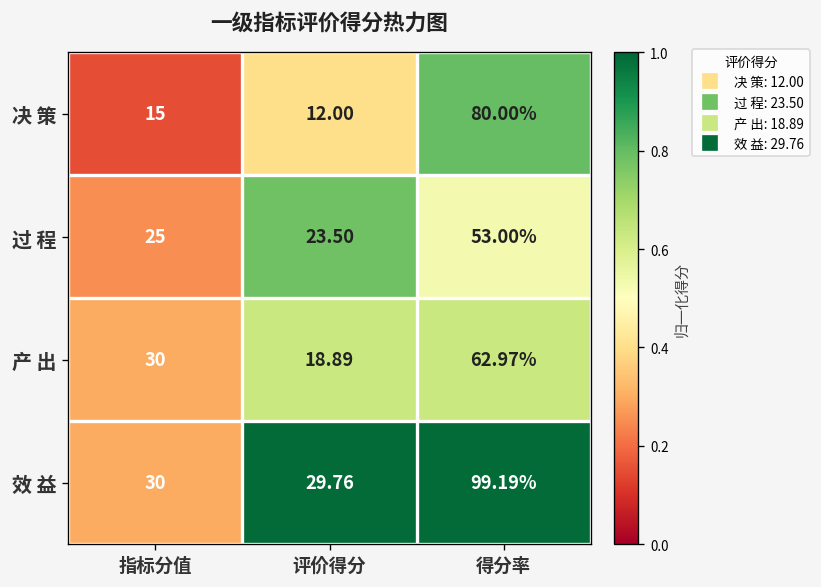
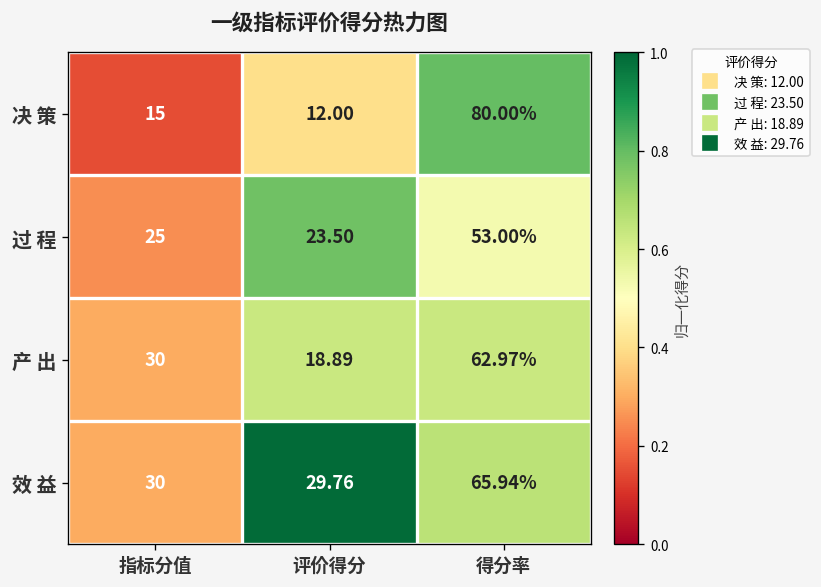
效 益, 得分率: 99.19% -> 65.94%
